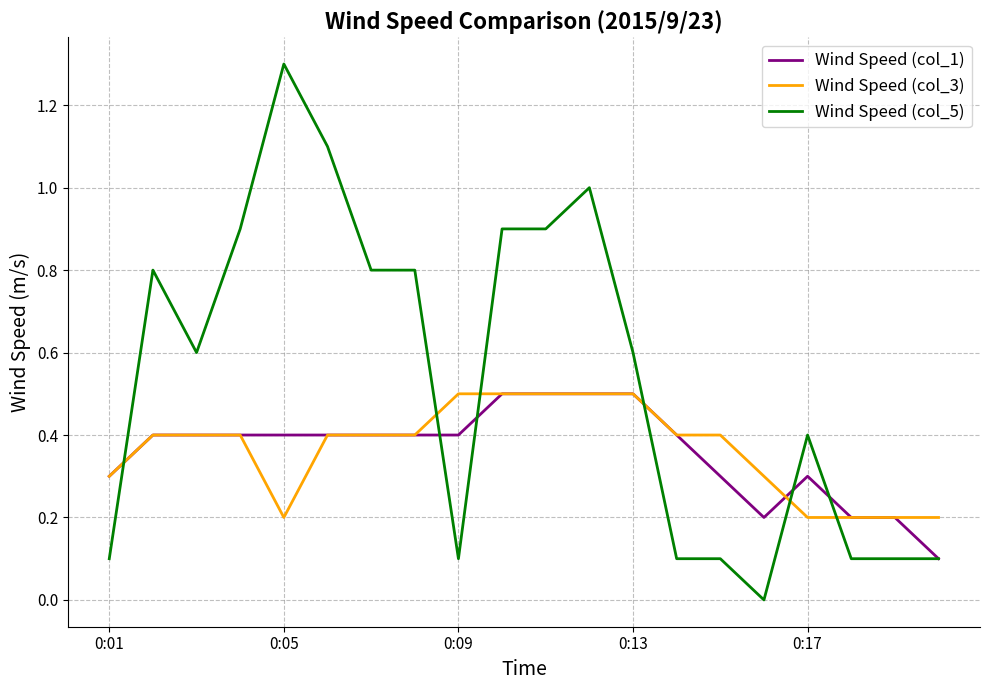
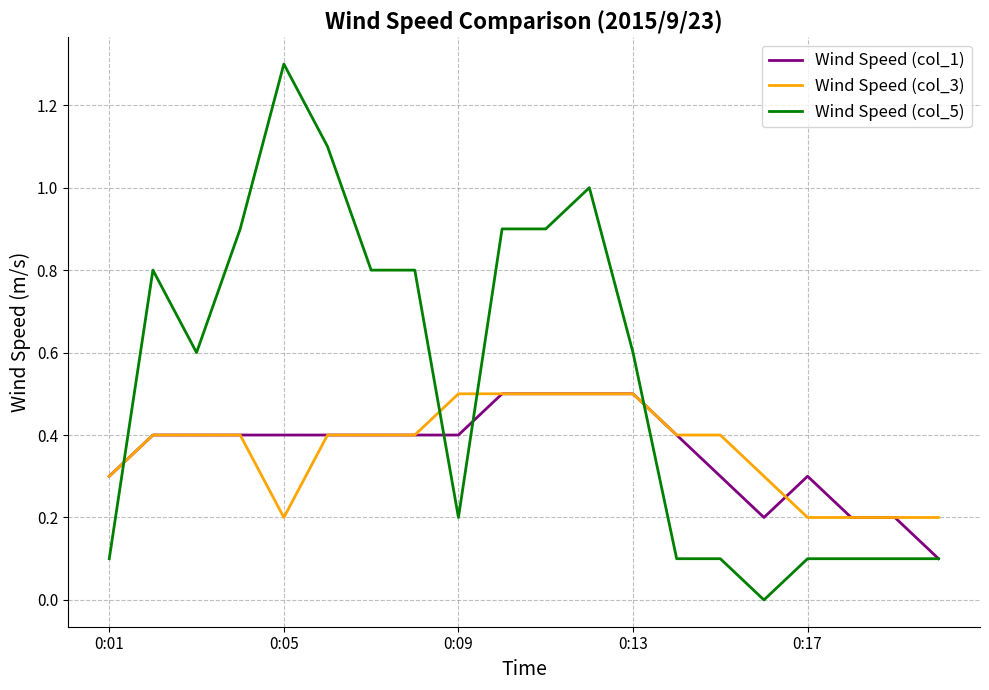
Wind Speed (col_5), 0:09: 0.1 -> 0.2
Wind Speed (col_5), 0:17: 0.4 -> 0.1
